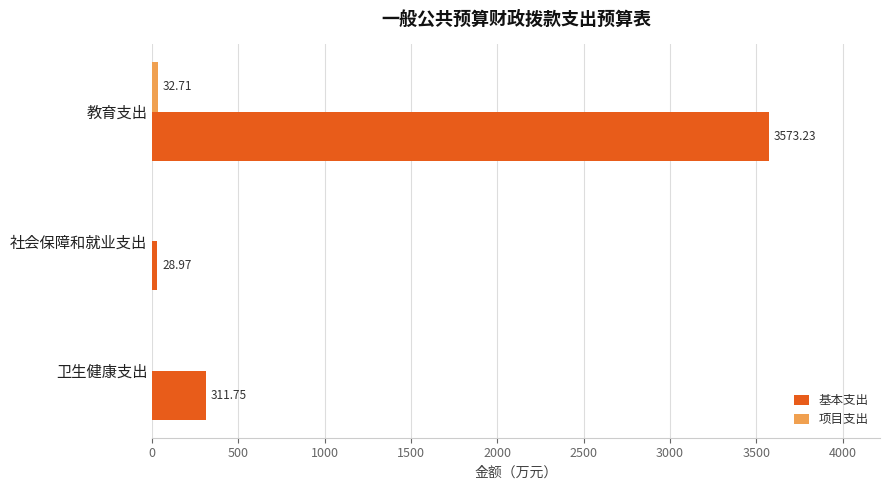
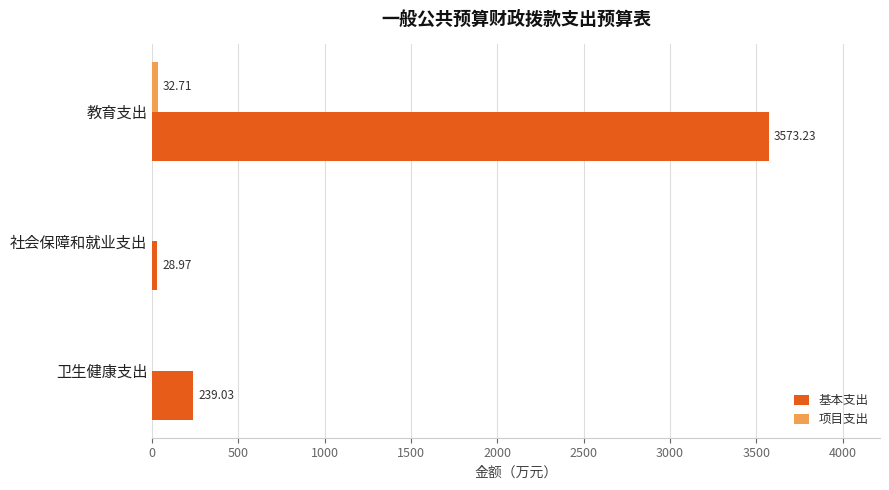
基本支出, 卫生健康支出: 311.75 -> 239.03
